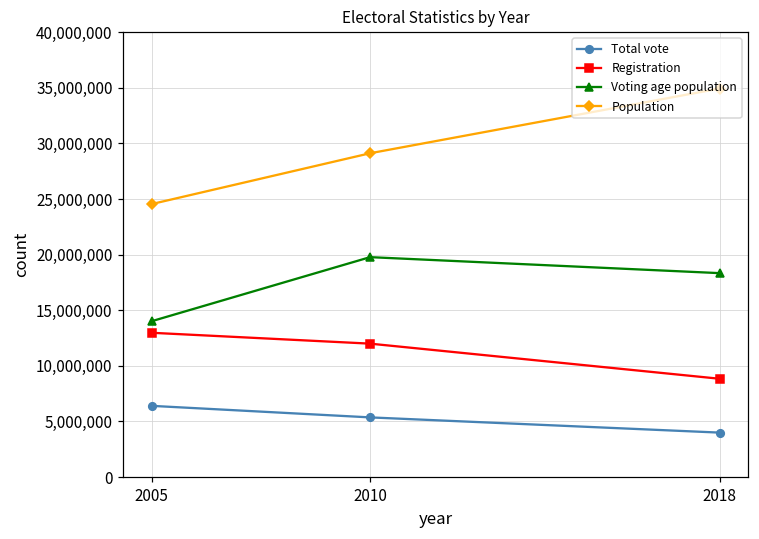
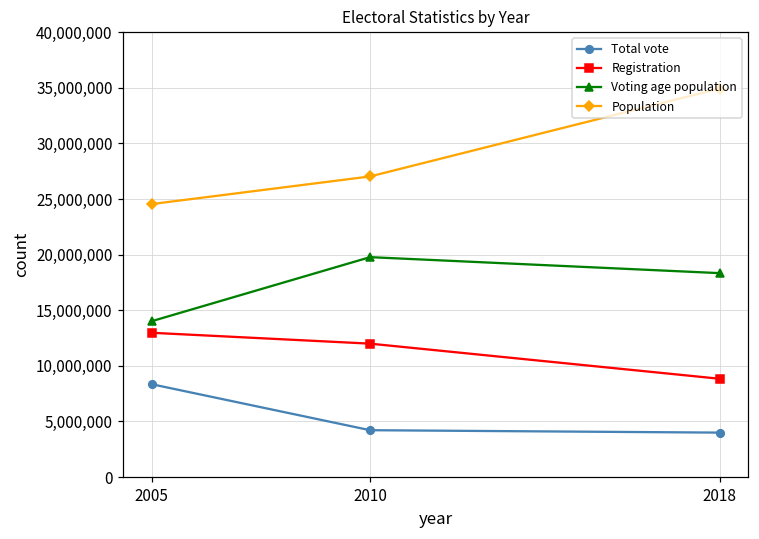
Total vote, 2005: 6,400,000 -> 8,400,000
Total vote, 2010: 5,400,000 -> 4,200,000
Population, 2010: 29,100,000 -> 27,000,000
